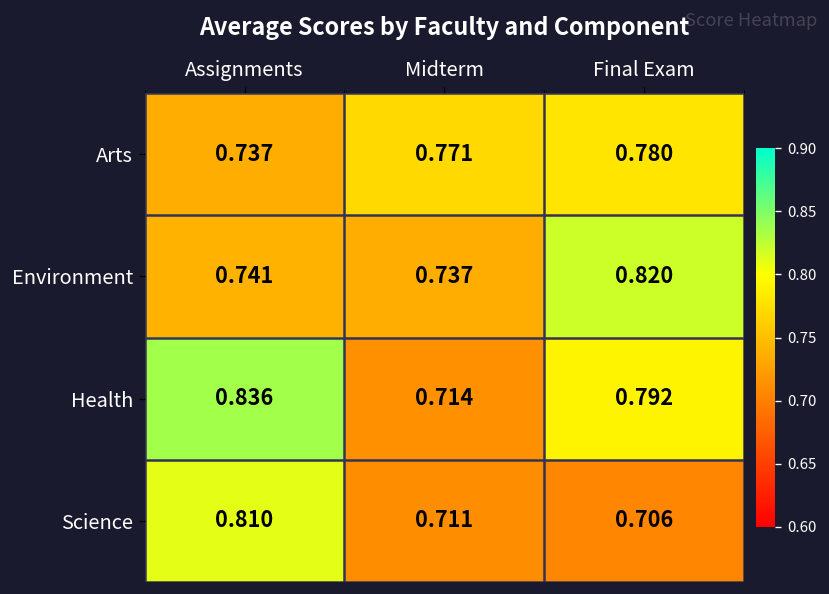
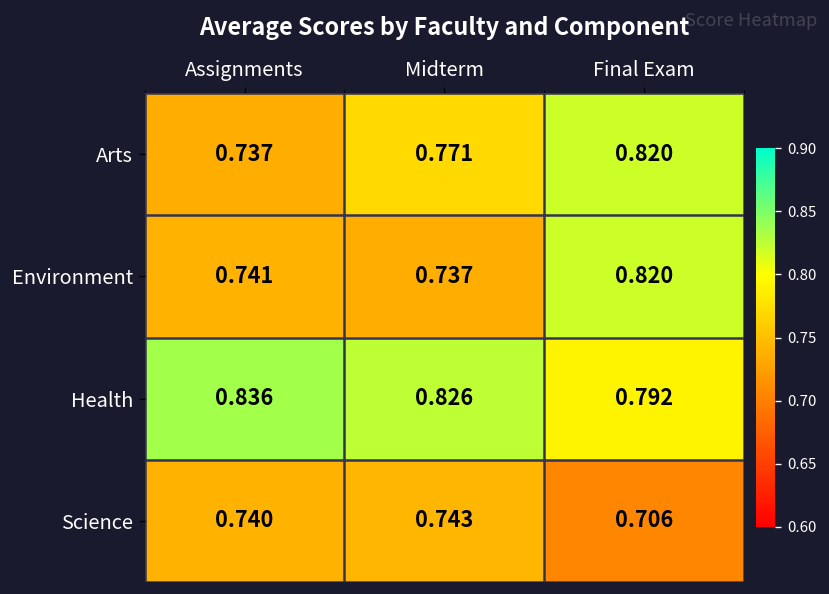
Arts, Final Exam: 0.780 -> 0.820
Health, Midterm: 0.714 -> 0.826
Science, Assignments: 0.810 -> 0.740
Science, Midterm: 0.711 -> 0.743
